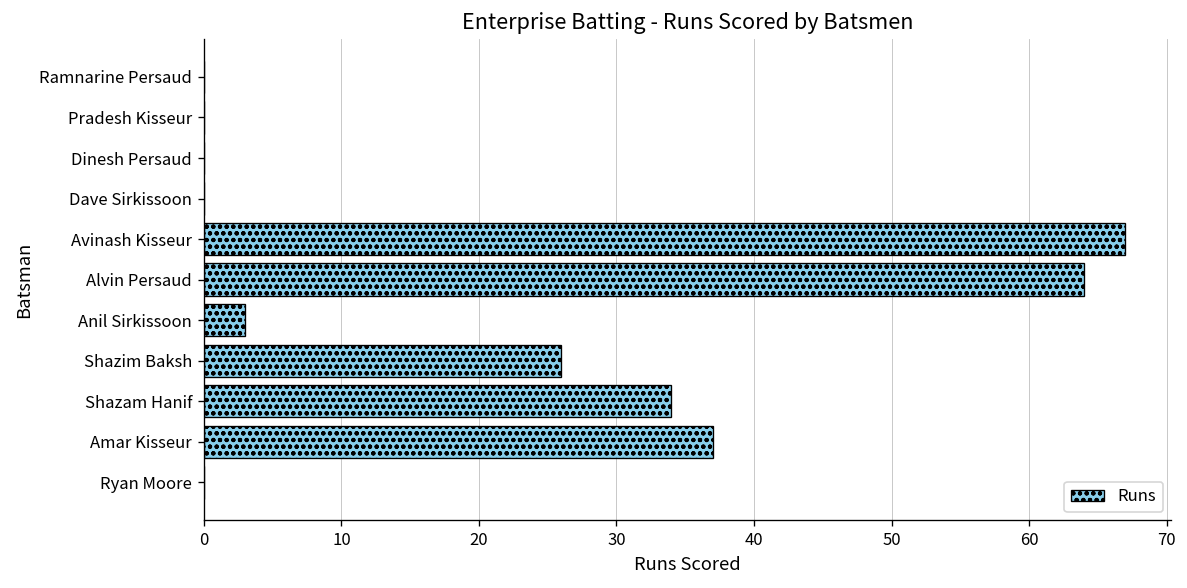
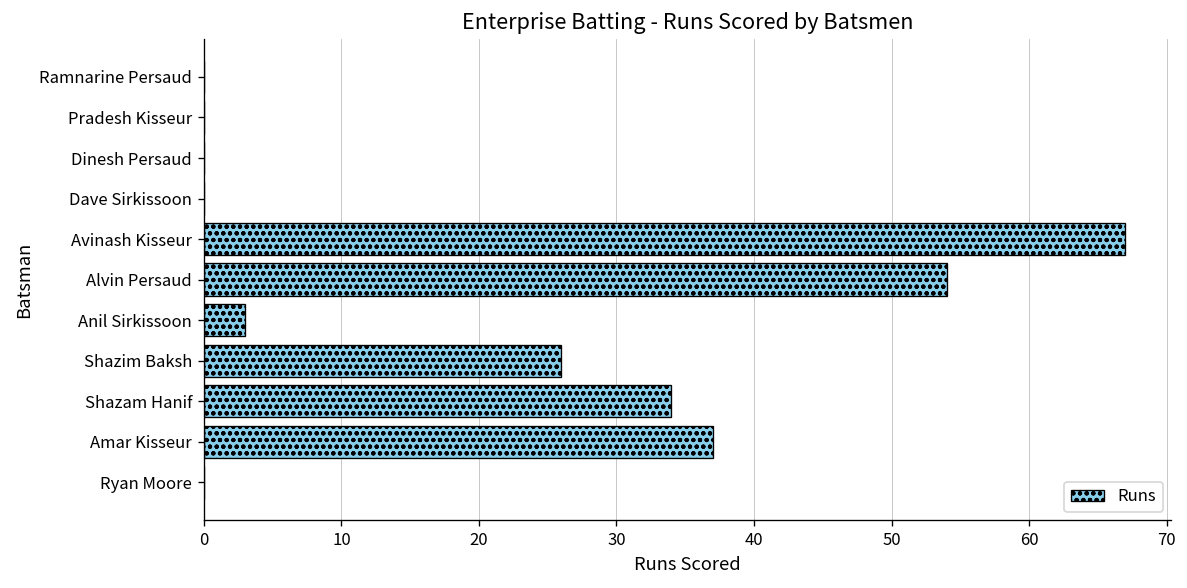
Alvin Persaud: 64 -> 54
